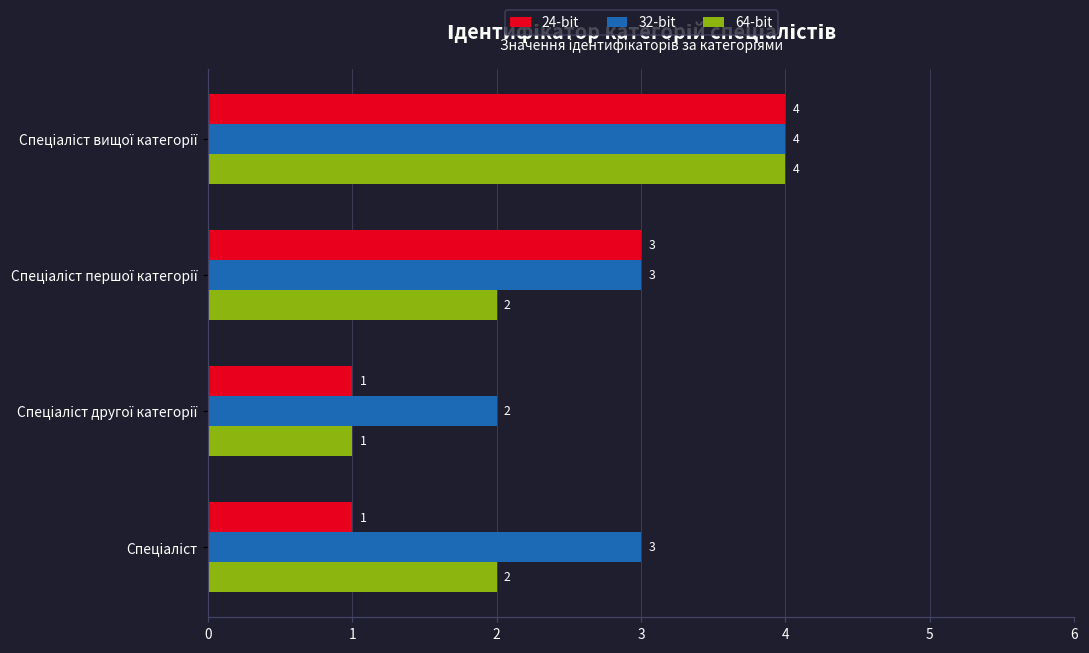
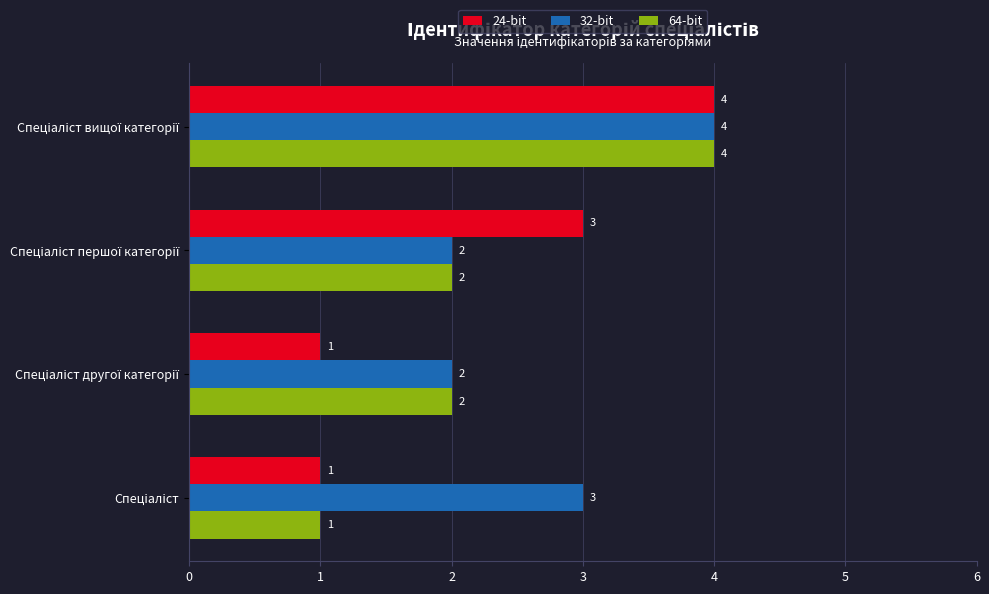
32-bit, Спеціаліст першої категорії: 3 -> 2
64-bit, Спеціаліст другої категорії: 1 -> 2
64-bit, Спеціаліст: 2 -> 1
